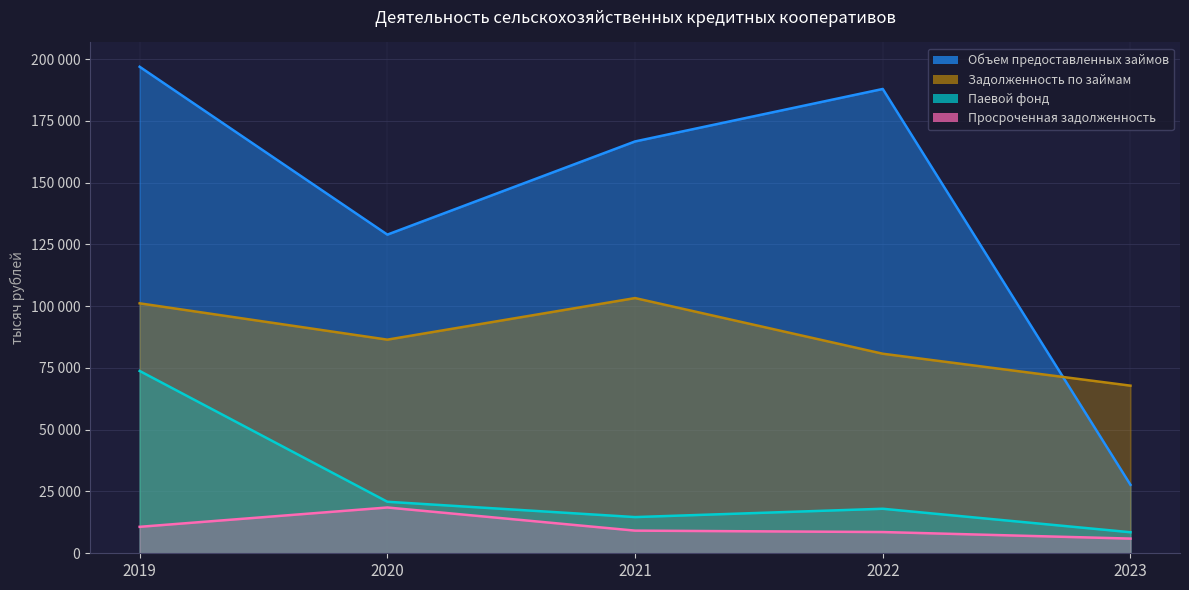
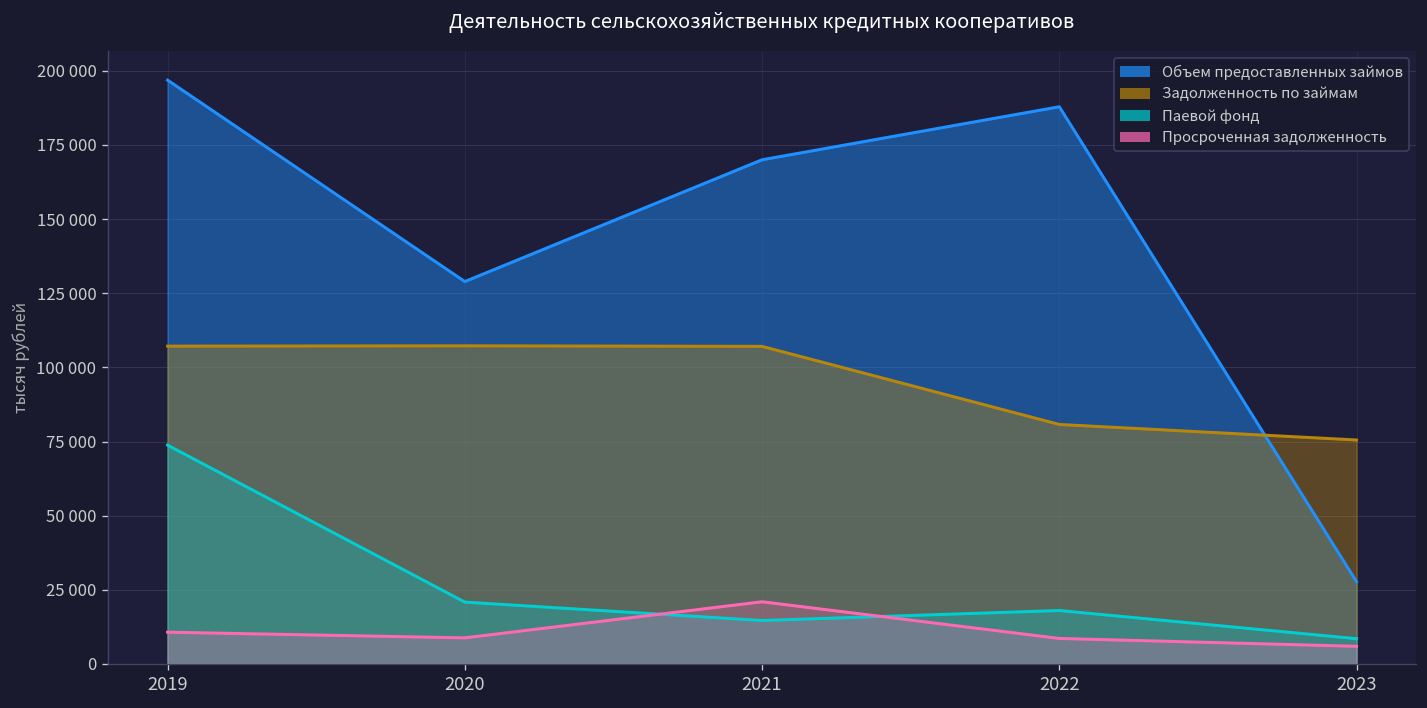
Задолженность по займам, 2019: 101000 -> 107000
Задолженность по займам, 2020: 86000 -> 107000
Просроченная задолженность, 2020: 19000 -> 9000
Объем предоставленных займов, 2021: 167000 -> 170000
Задолженность по займам, 2021: 103000 -> 107000
Просроченная задолженность, 2021: 9000 -> 21000
Задолженность по займам, 2023: 68000 -> 76000
